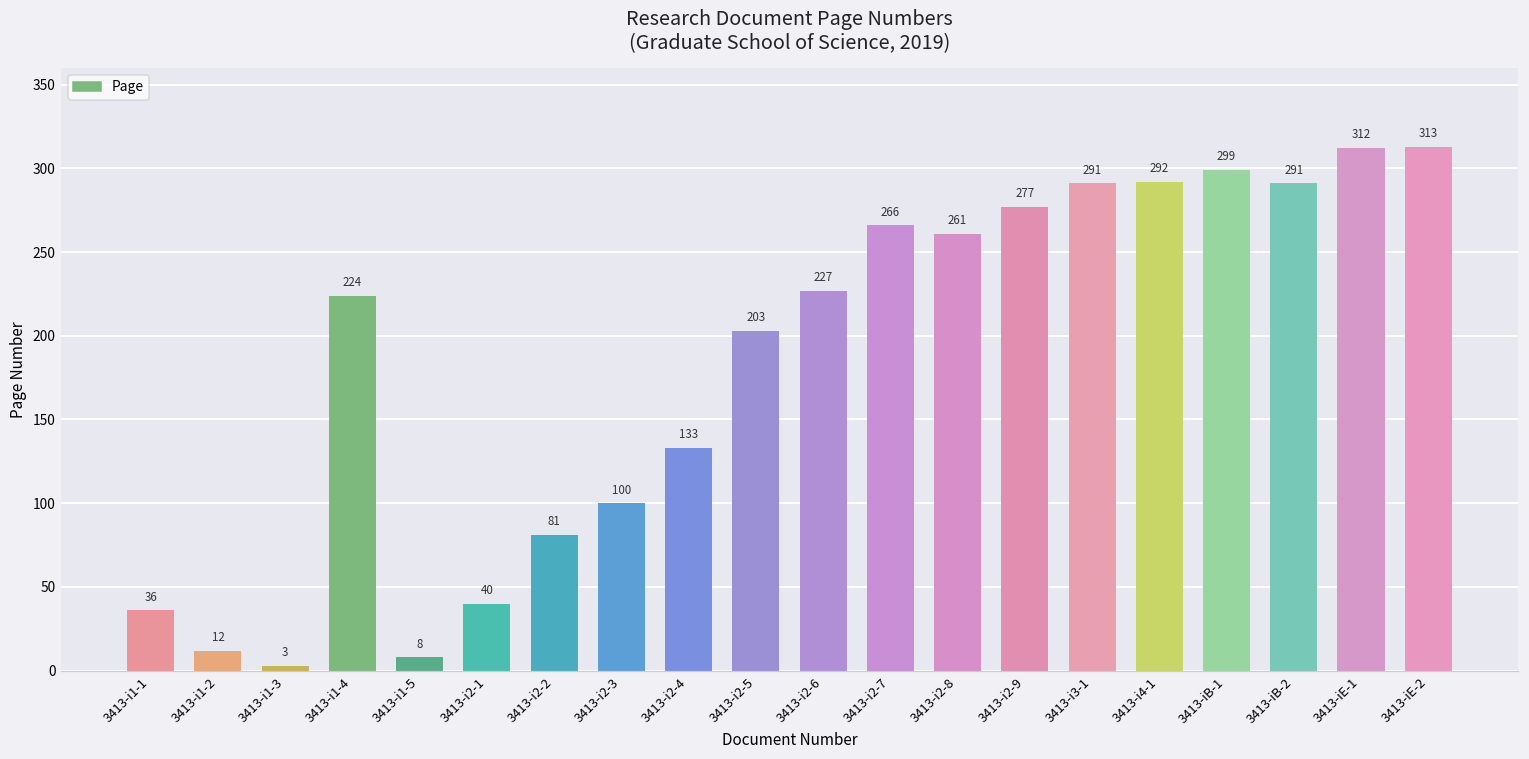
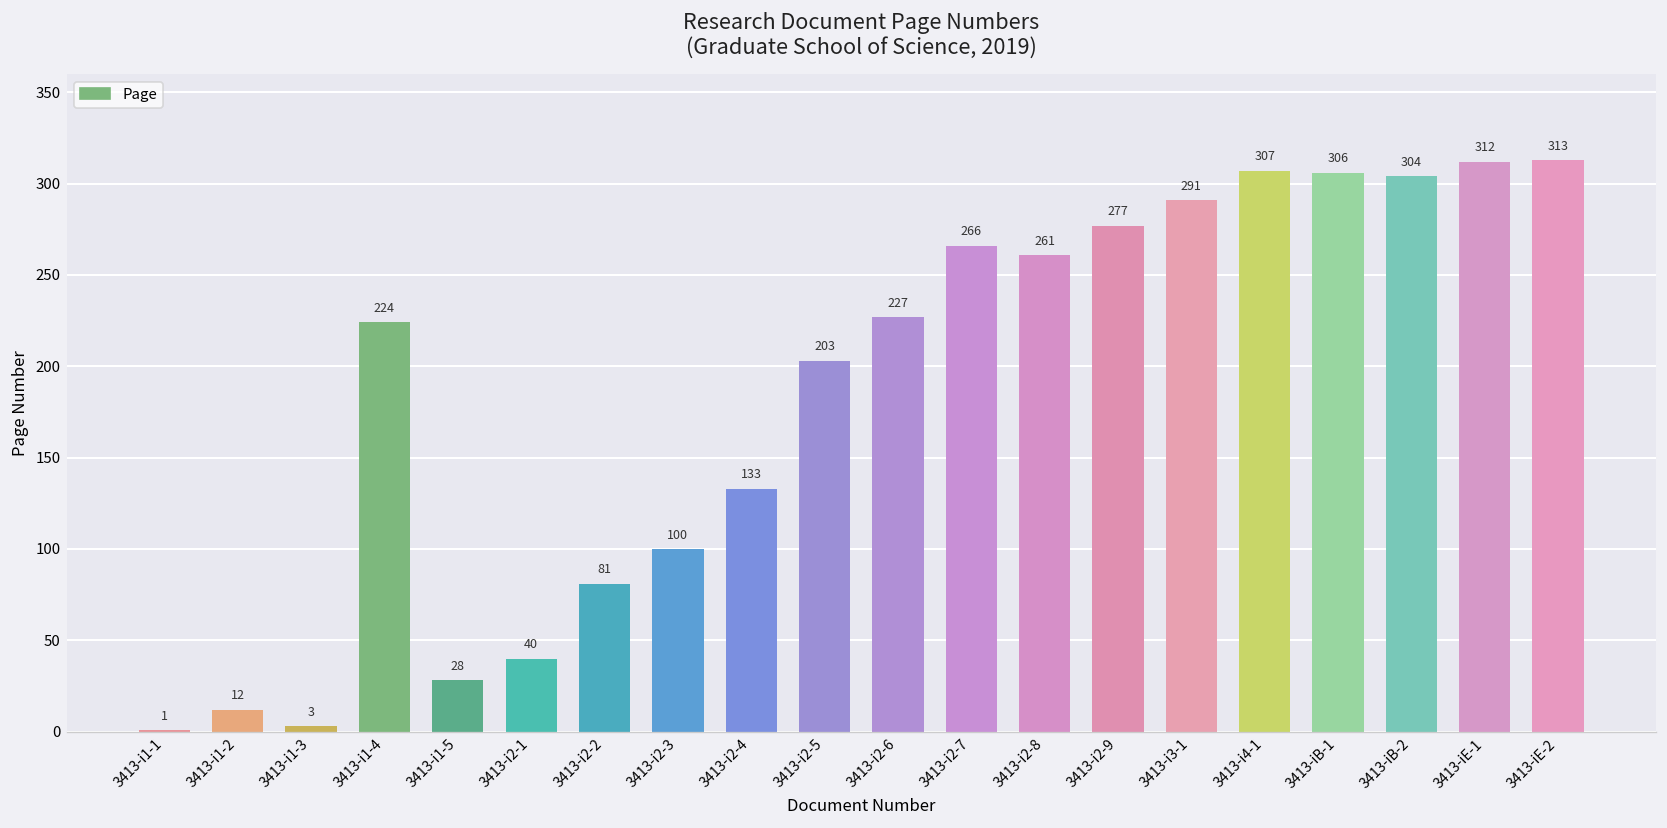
3413-i1-1: 36 -> 1
3413-i1-5: 8 -> 28
3413-i4-1: 292 -> 307
3413-iB-1: 299 -> 306
3413-iB-2: 291 -> 304
